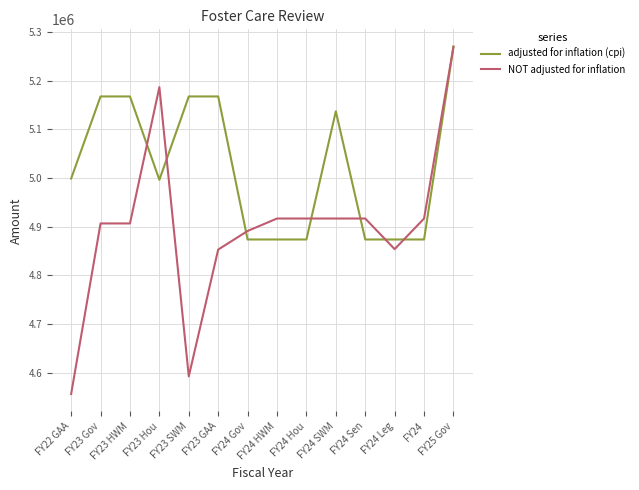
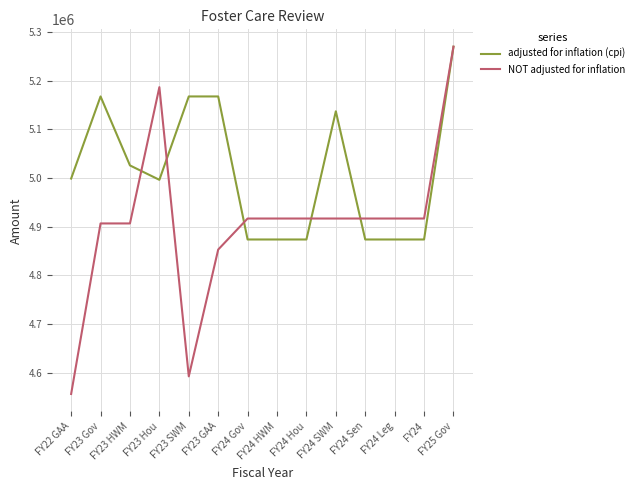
adjusted for inflation (cpi), FY23 HWM: 5170000 -> 5030000
NOT adjusted for inflation, FY24 Gov: 4890000 -> 4920000
NOT adjusted for inflation, FY24 Leg: 4850000 -> 4920000
